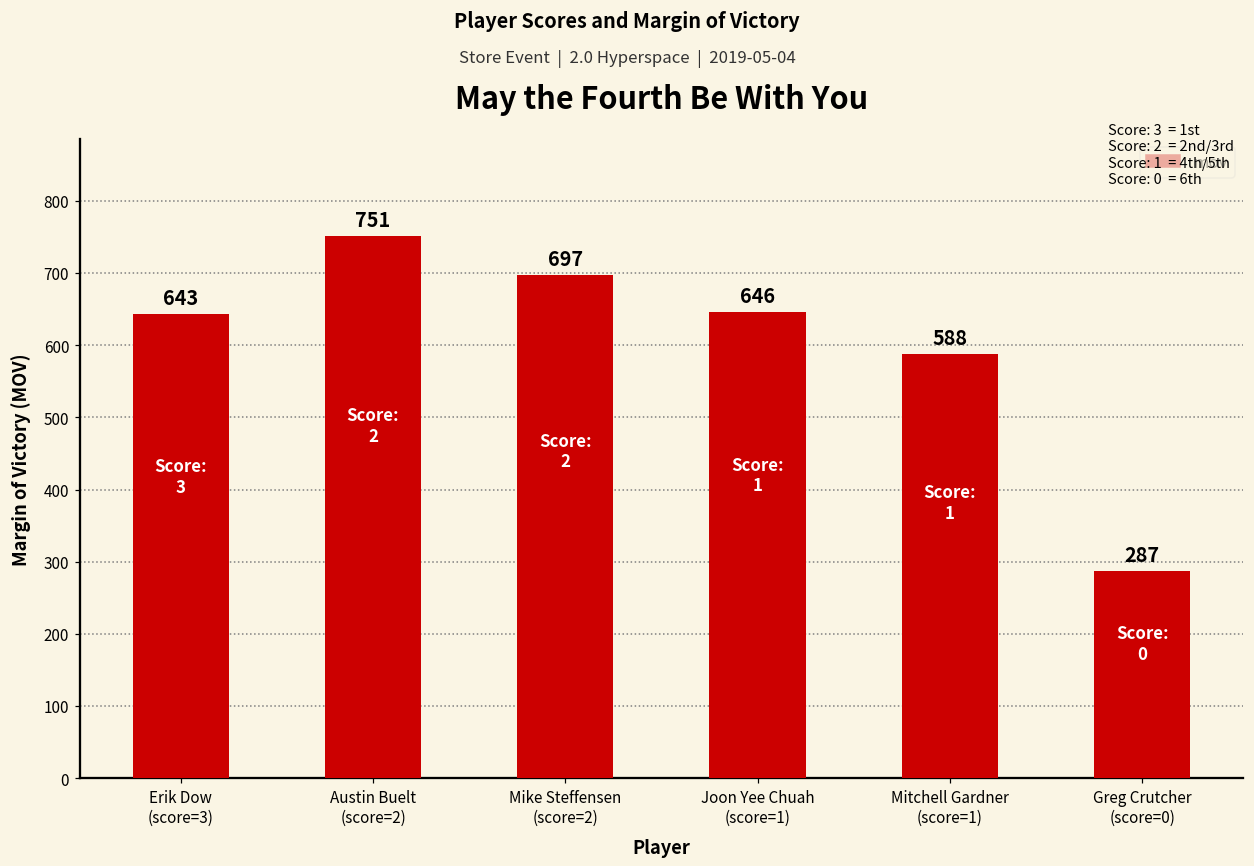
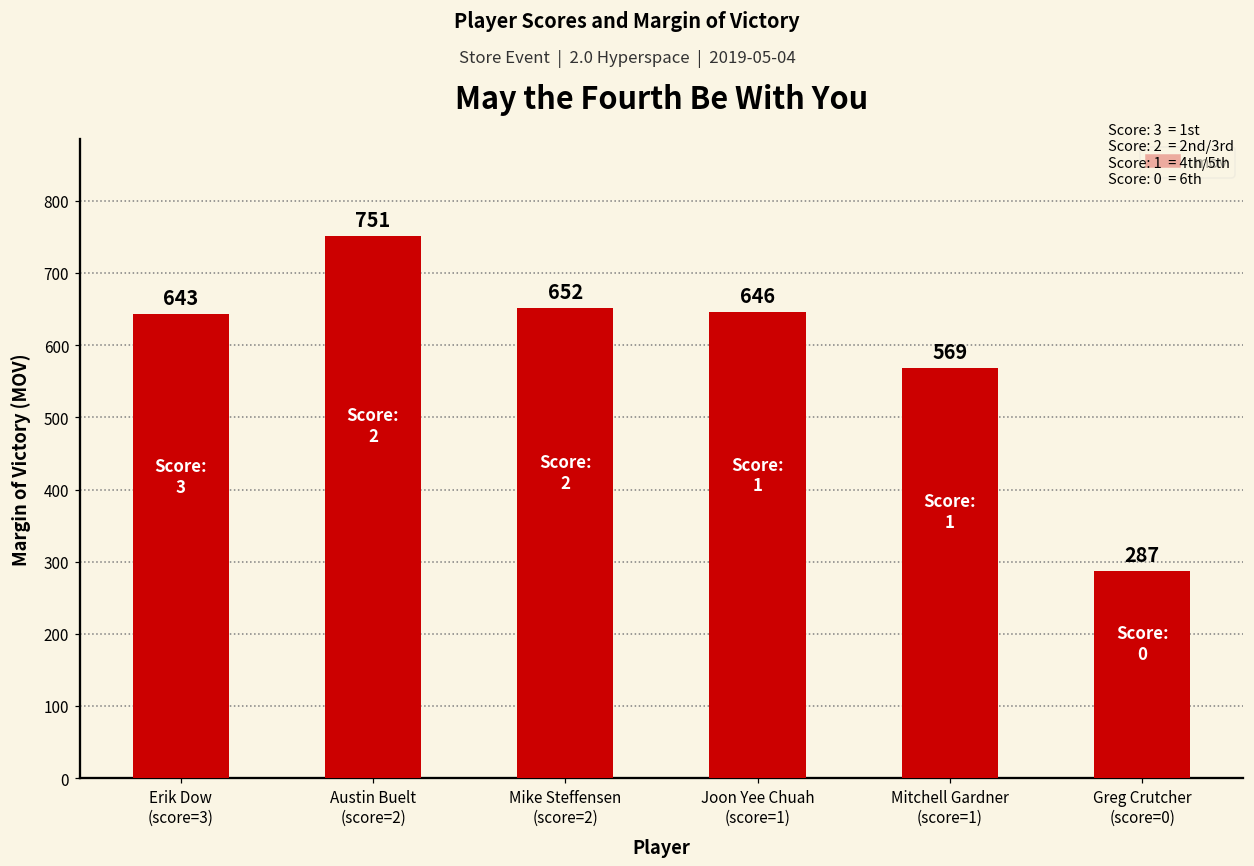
Mike Steffensen (score=2): 697 -> 652
Mitchell Gardner (score=1): 588 -> 569
